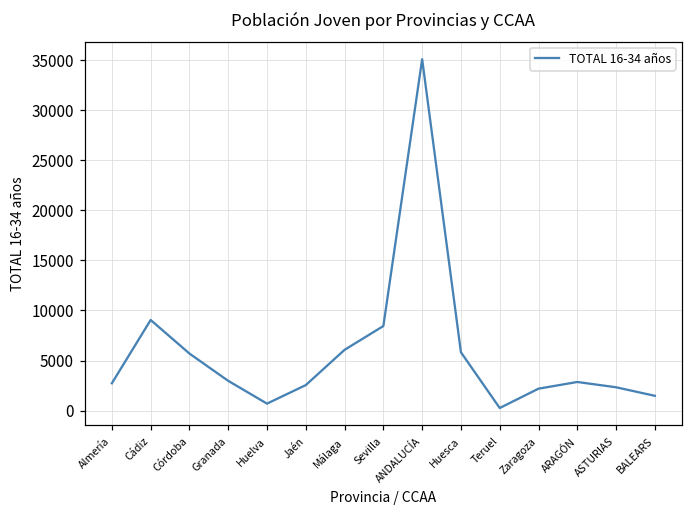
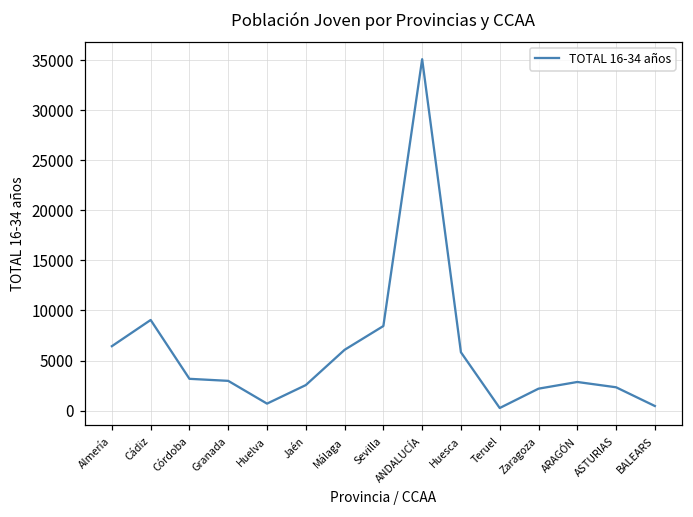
Almería: 3000 -> 6000
Córdoba: 6000 -> 3000
BALEARS: 1000 -> 0
